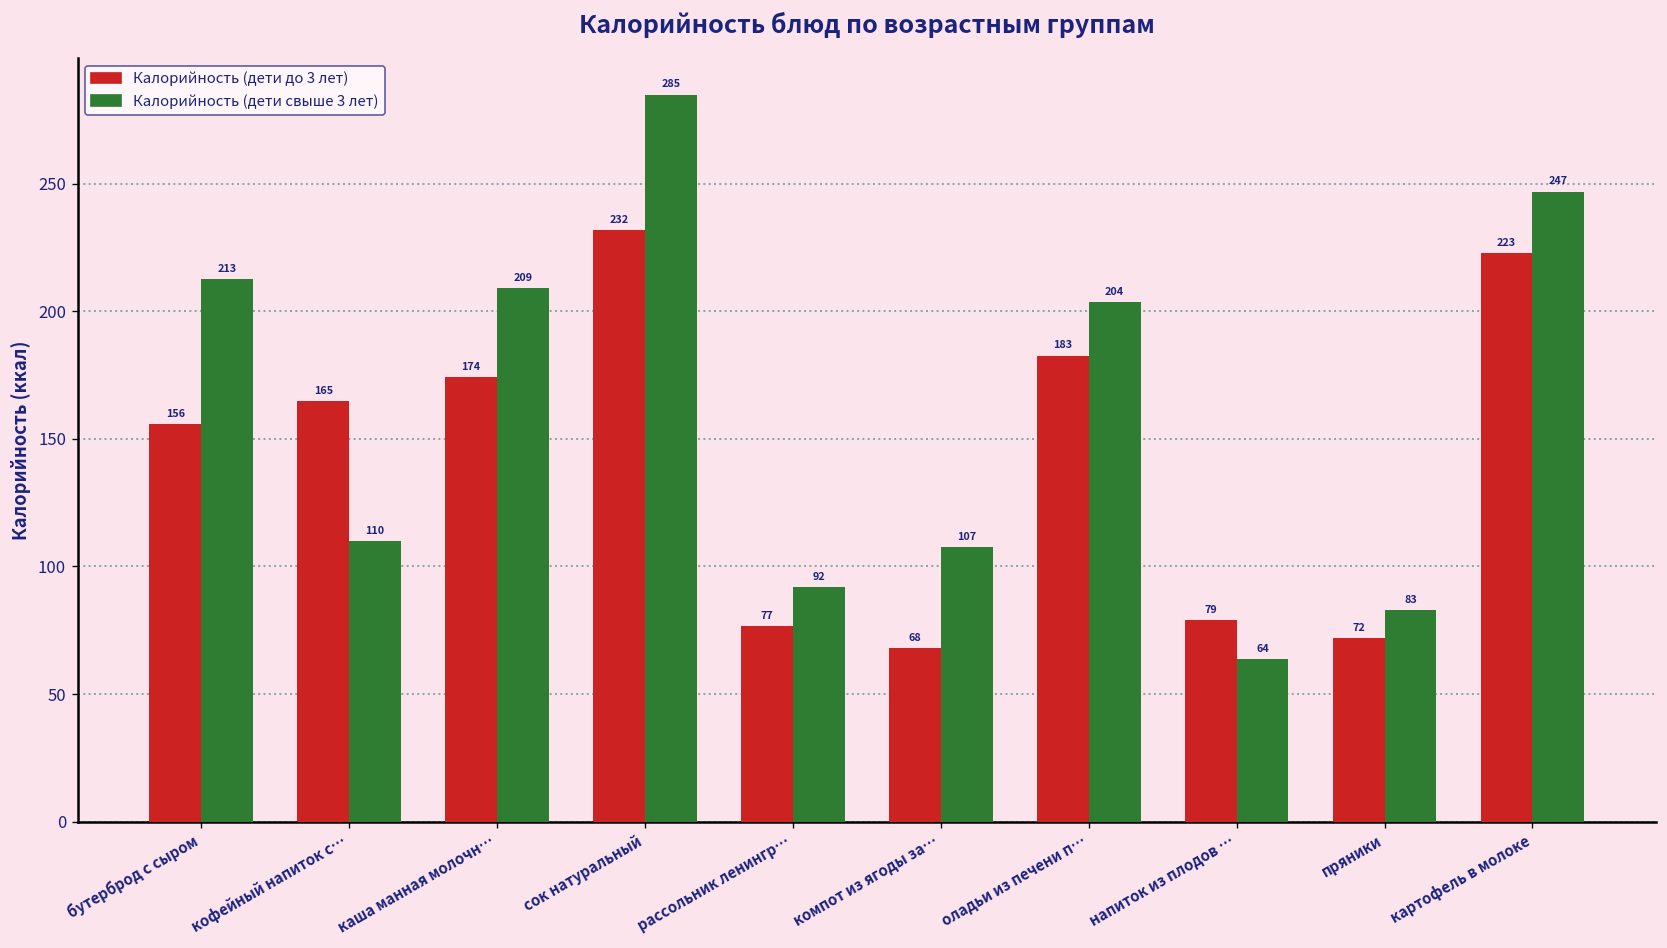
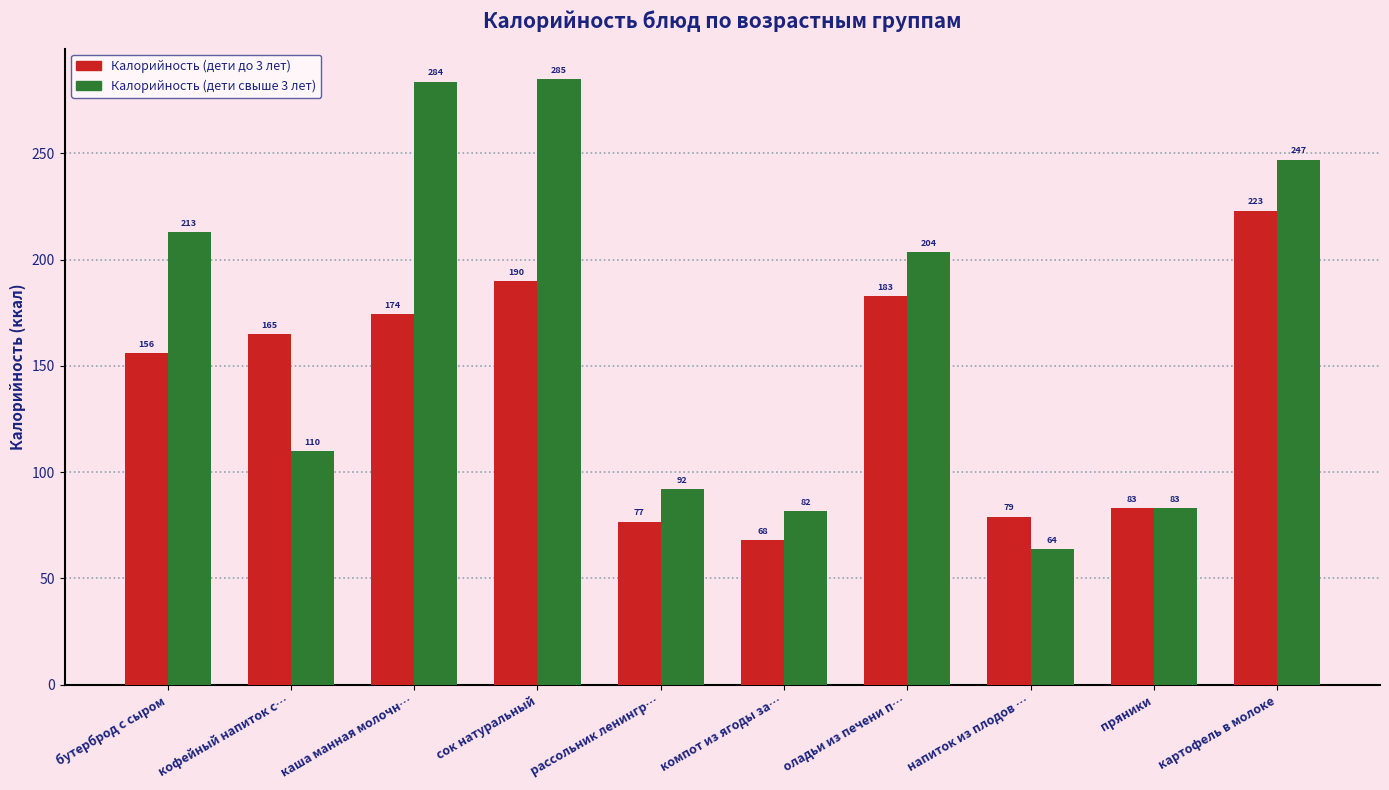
Калорийность (дети свыше 3 лет), каша манная молочн…: 209 -> 284
Калорийность (дети до 3 лет), сок натуральный: 232 -> 190
Калорийность (дети свыше 3 лет), компот из ягоды за…: 107 -> 82
Калорийность (дети до 3 лет), пряники: 72 -> 83
